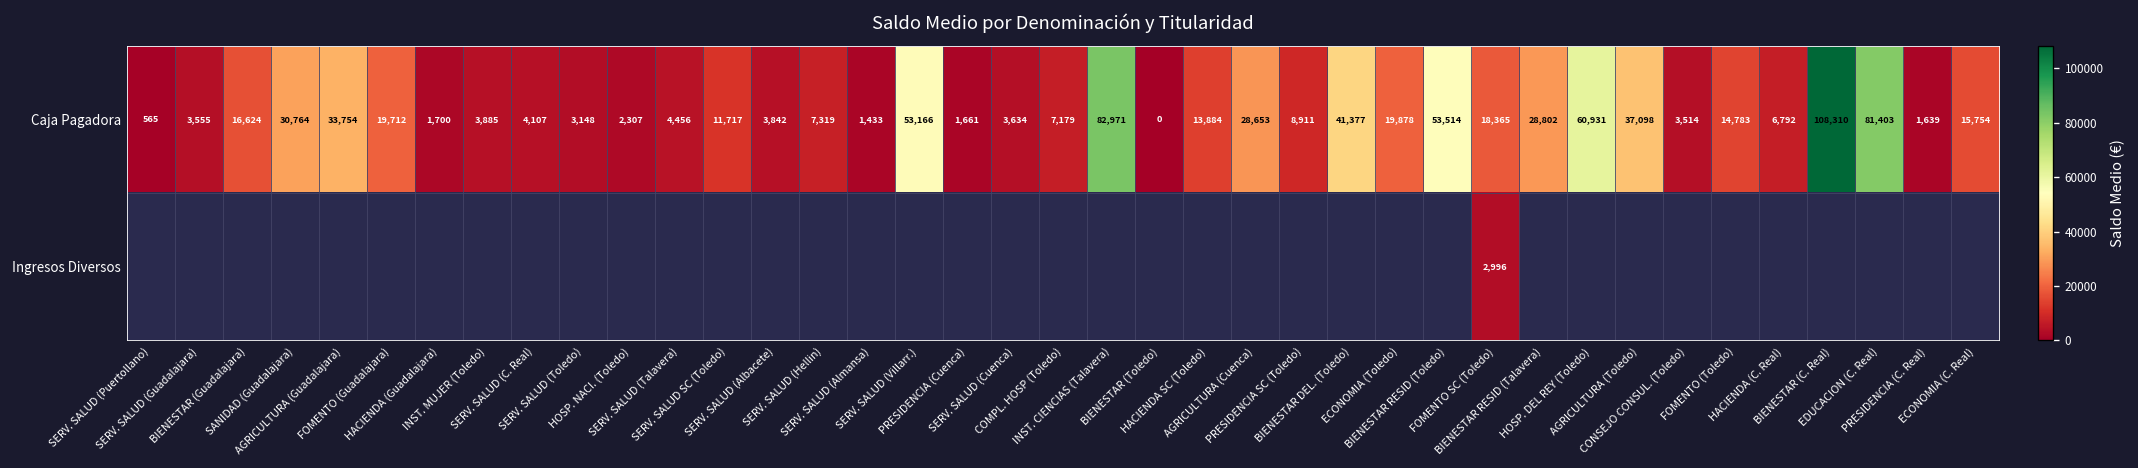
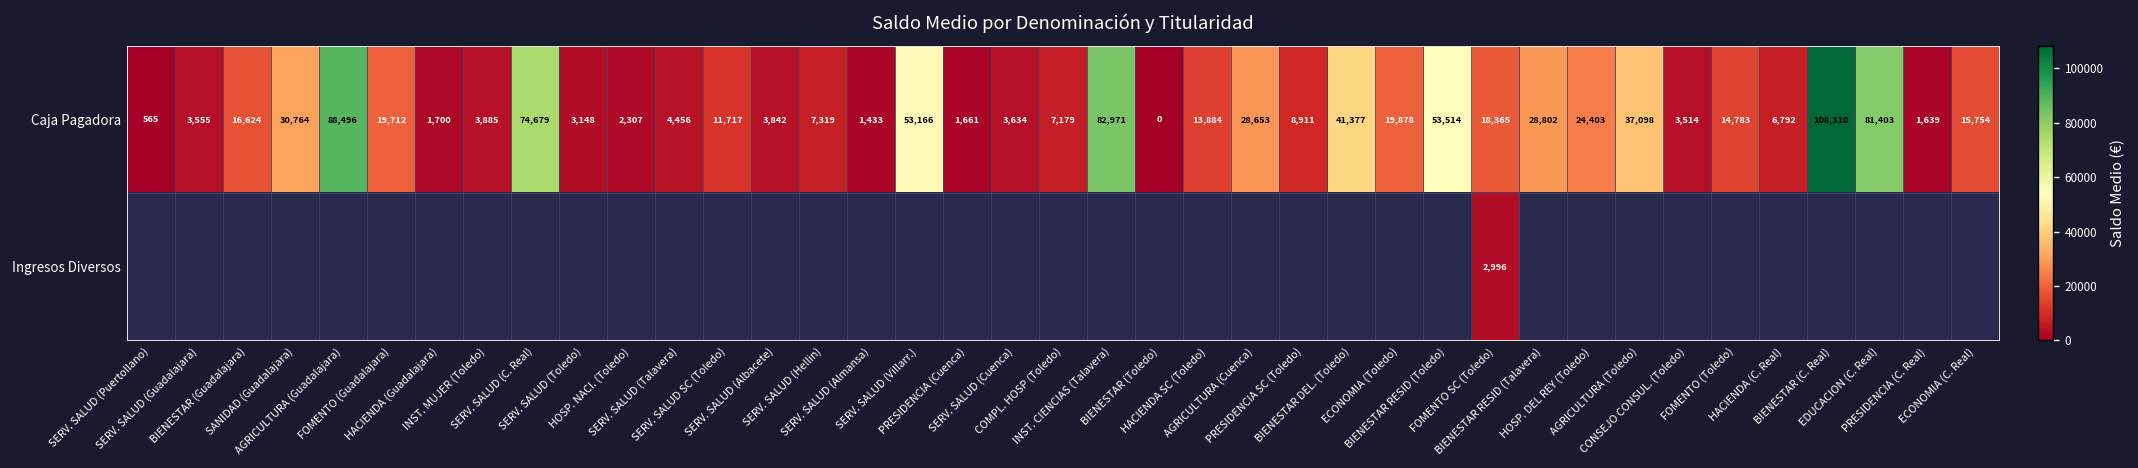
Caja Pagadora, AGRICULTURA (Guadalajara): 33,754 -> 88,496
Caja Pagadora, SERV. SALUD (C. Real): 4,107 -> 74,679
Caja Pagadora, HOSP. DEL REY (Toledo): 60,931 -> 24,403
